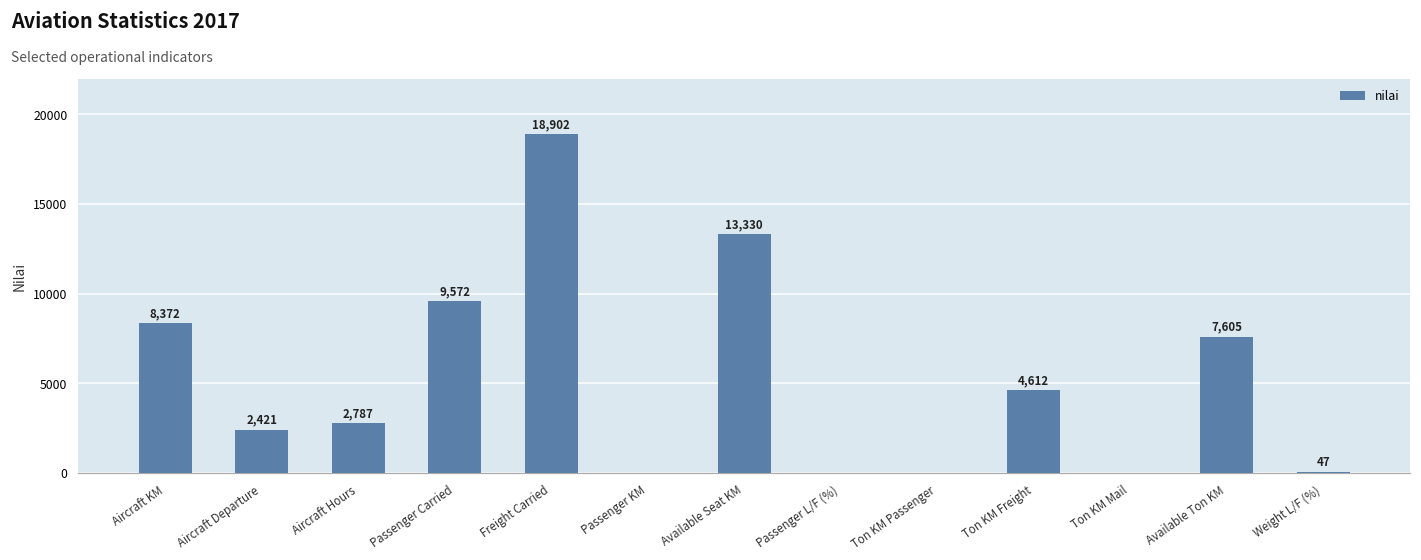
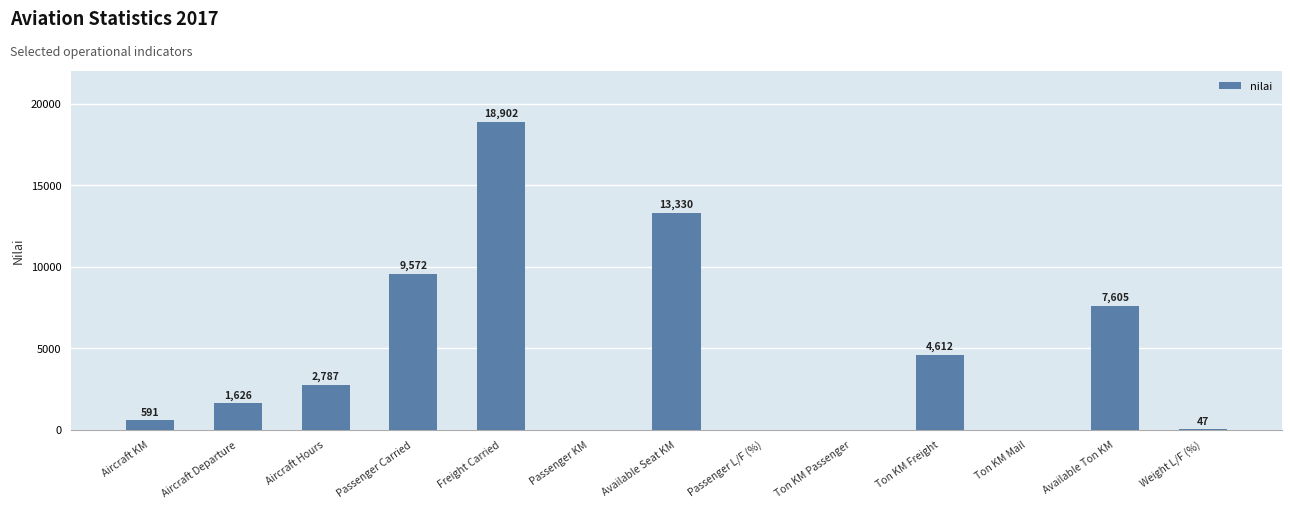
Aircraft KM: 8,372 -> 591
Aircraft Departure: 2,421 -> 1,626
